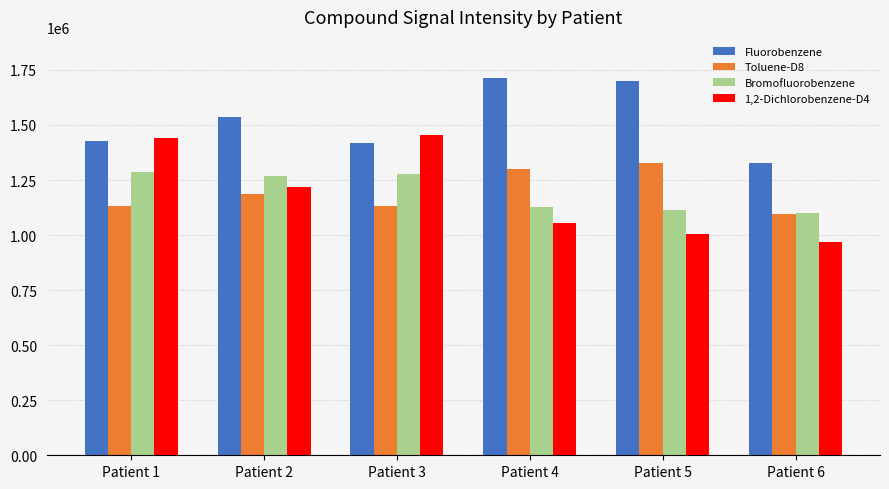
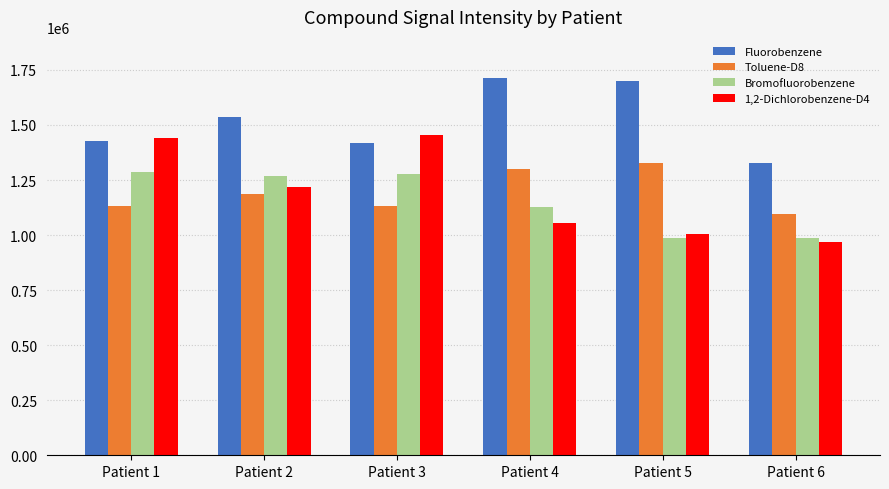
Bromofluorobenzene, Patient 5: 1110000 -> 990000
Bromofluorobenzene, Patient 6: 1100000 -> 990000
